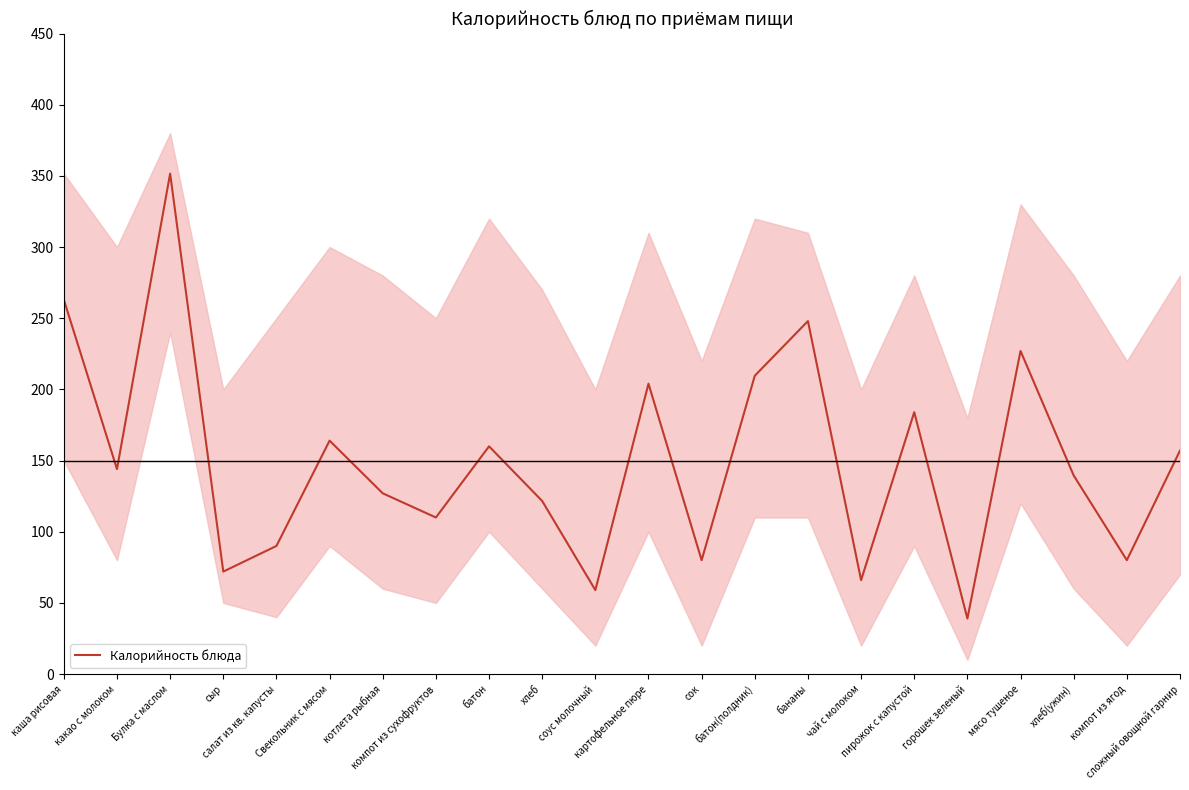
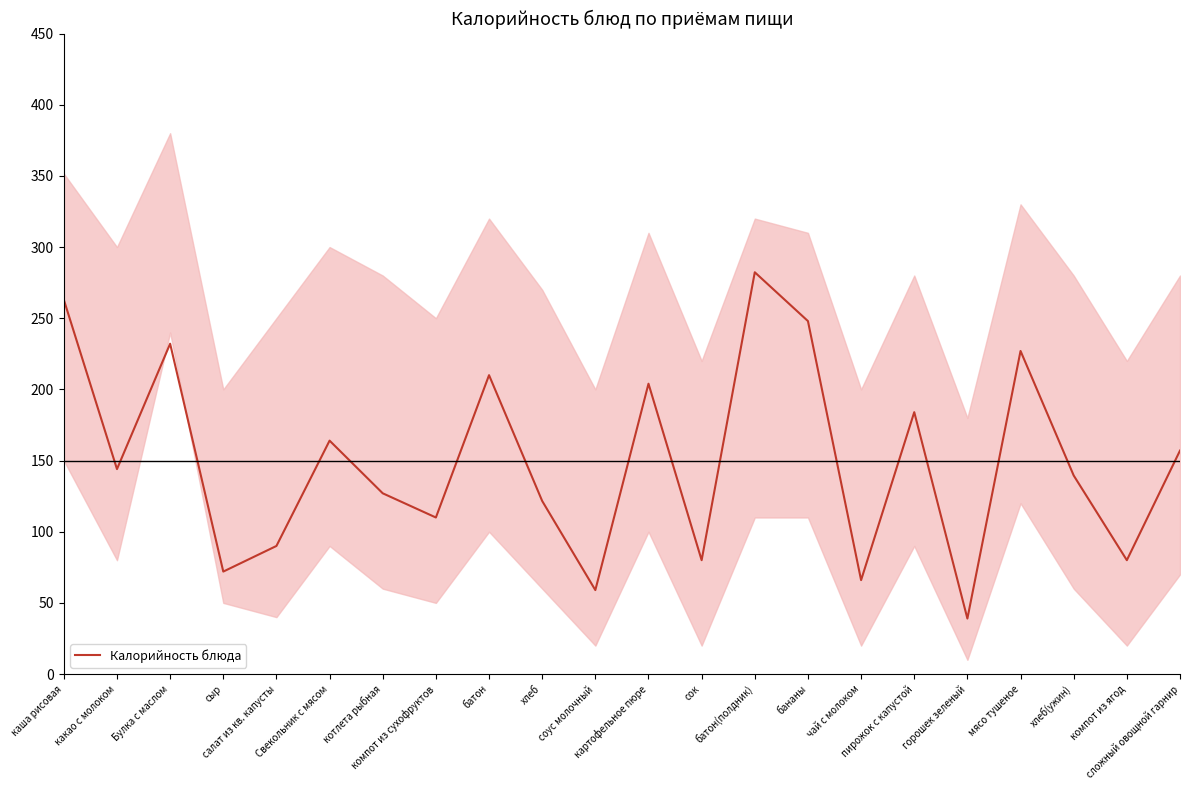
Калорийность блюда, Булка с маслом: 352 -> 232
Калорийность блюда, батон: 160 -> 210
Калорийность блюда, батон(полдник): 210 -> 282
